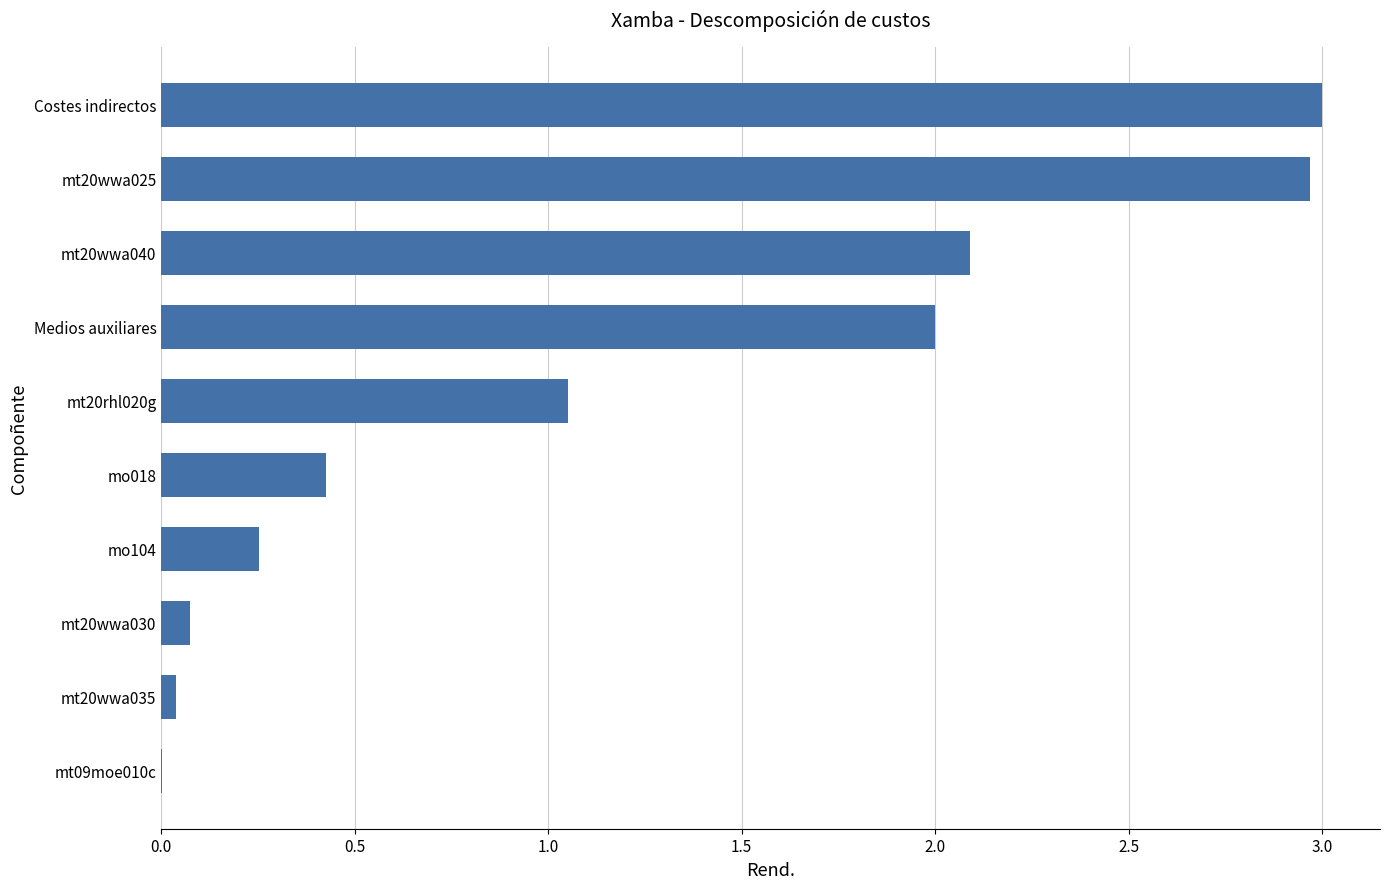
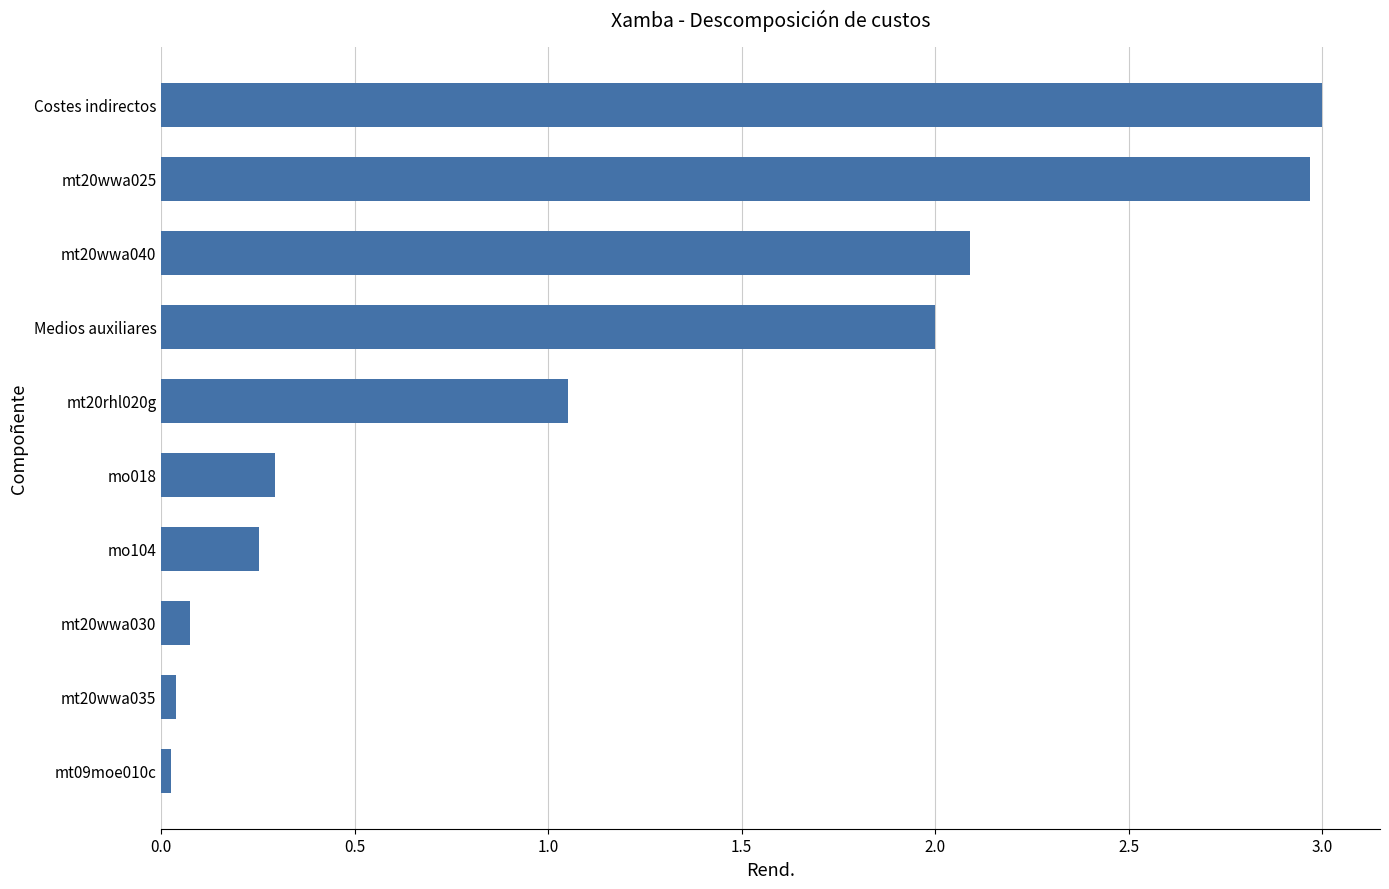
mo018: 0.43 -> 0.30
mt09moe010c: 0.00 -> 0.03
